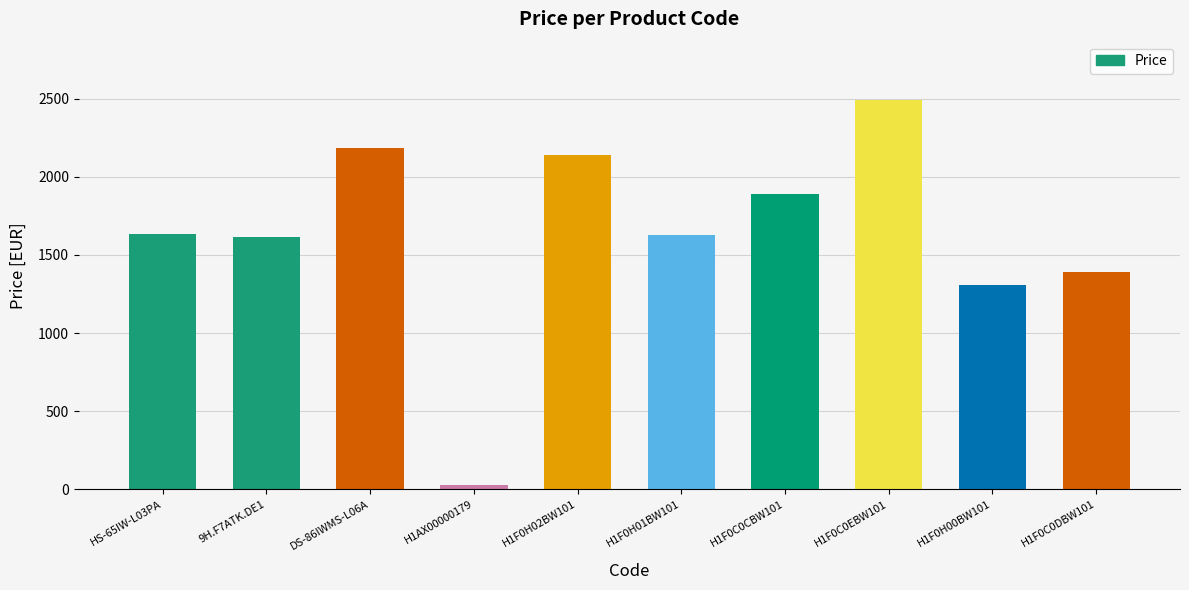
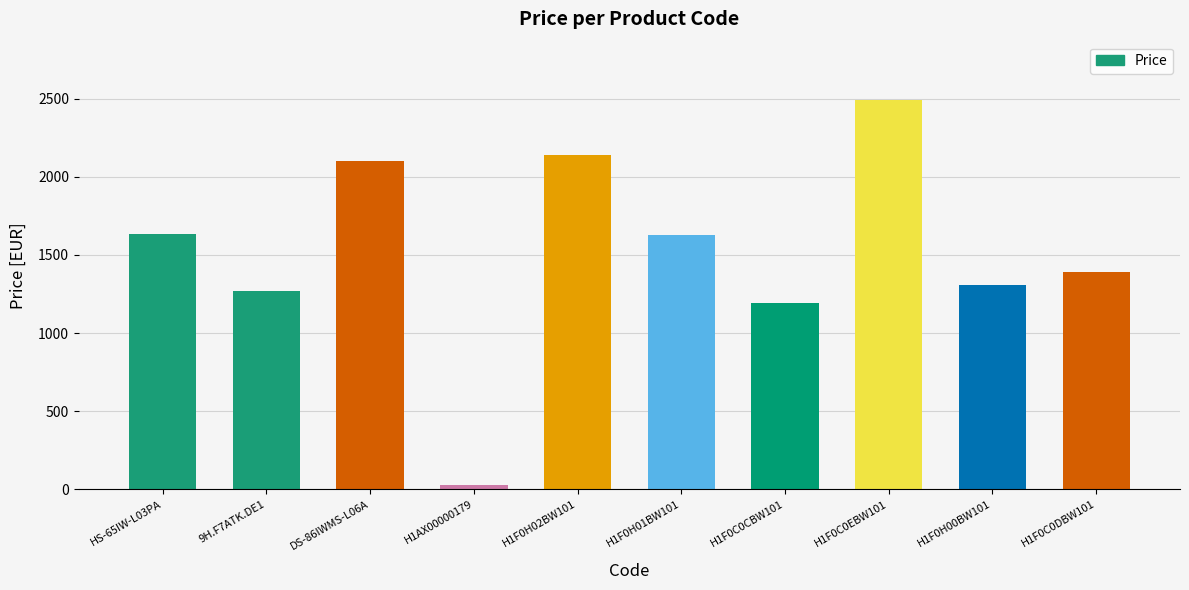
9H.F7ATK.DE1: 1620 -> 1270
DS-86IWMS-L06A: 2180 -> 2100
H1F0C0CBW101: 1890 -> 1190
